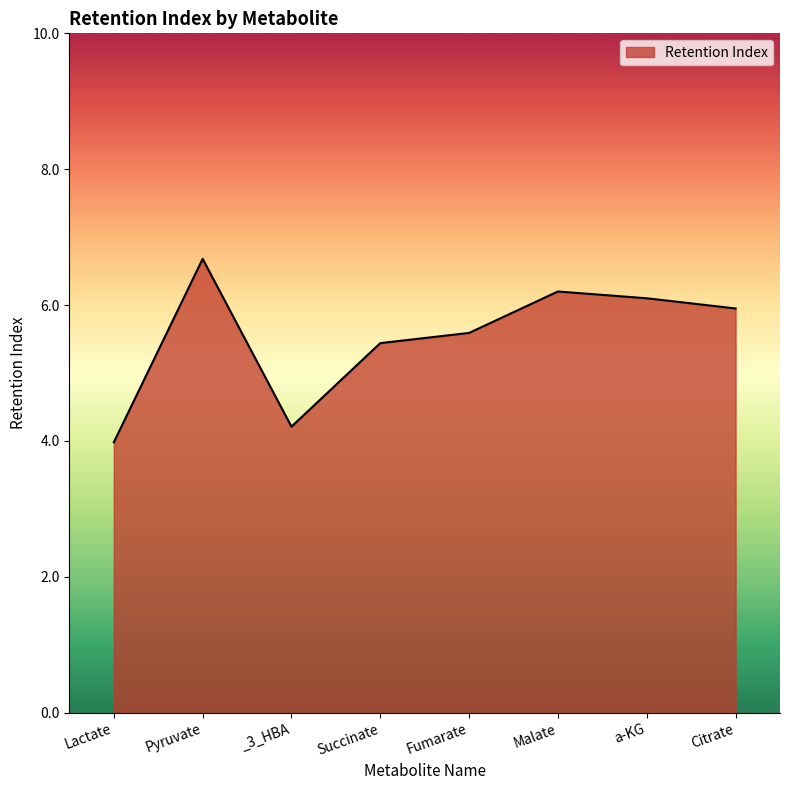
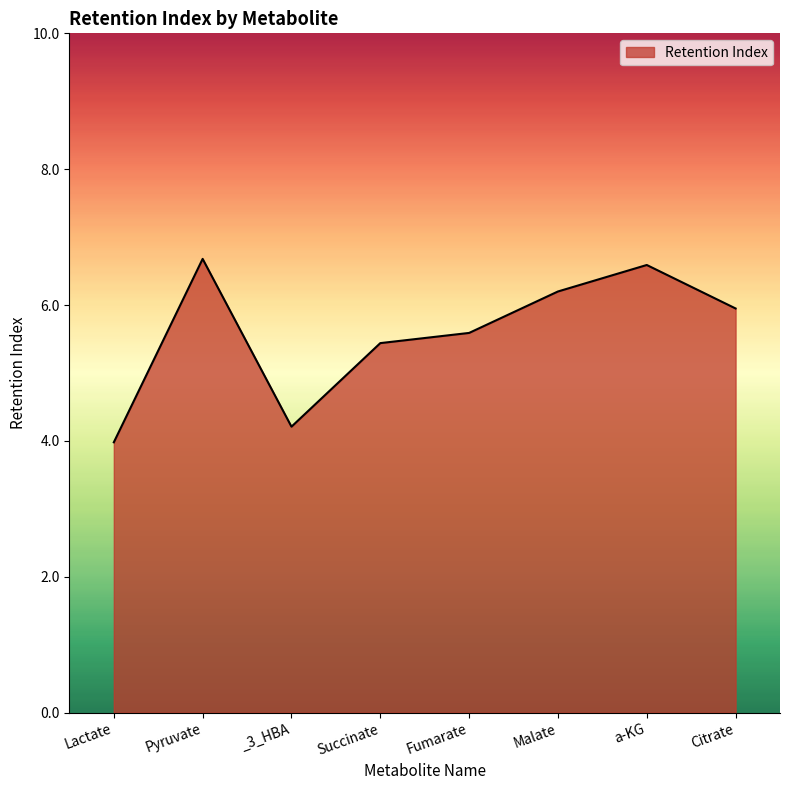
a-KG: 6.1 -> 6.6
